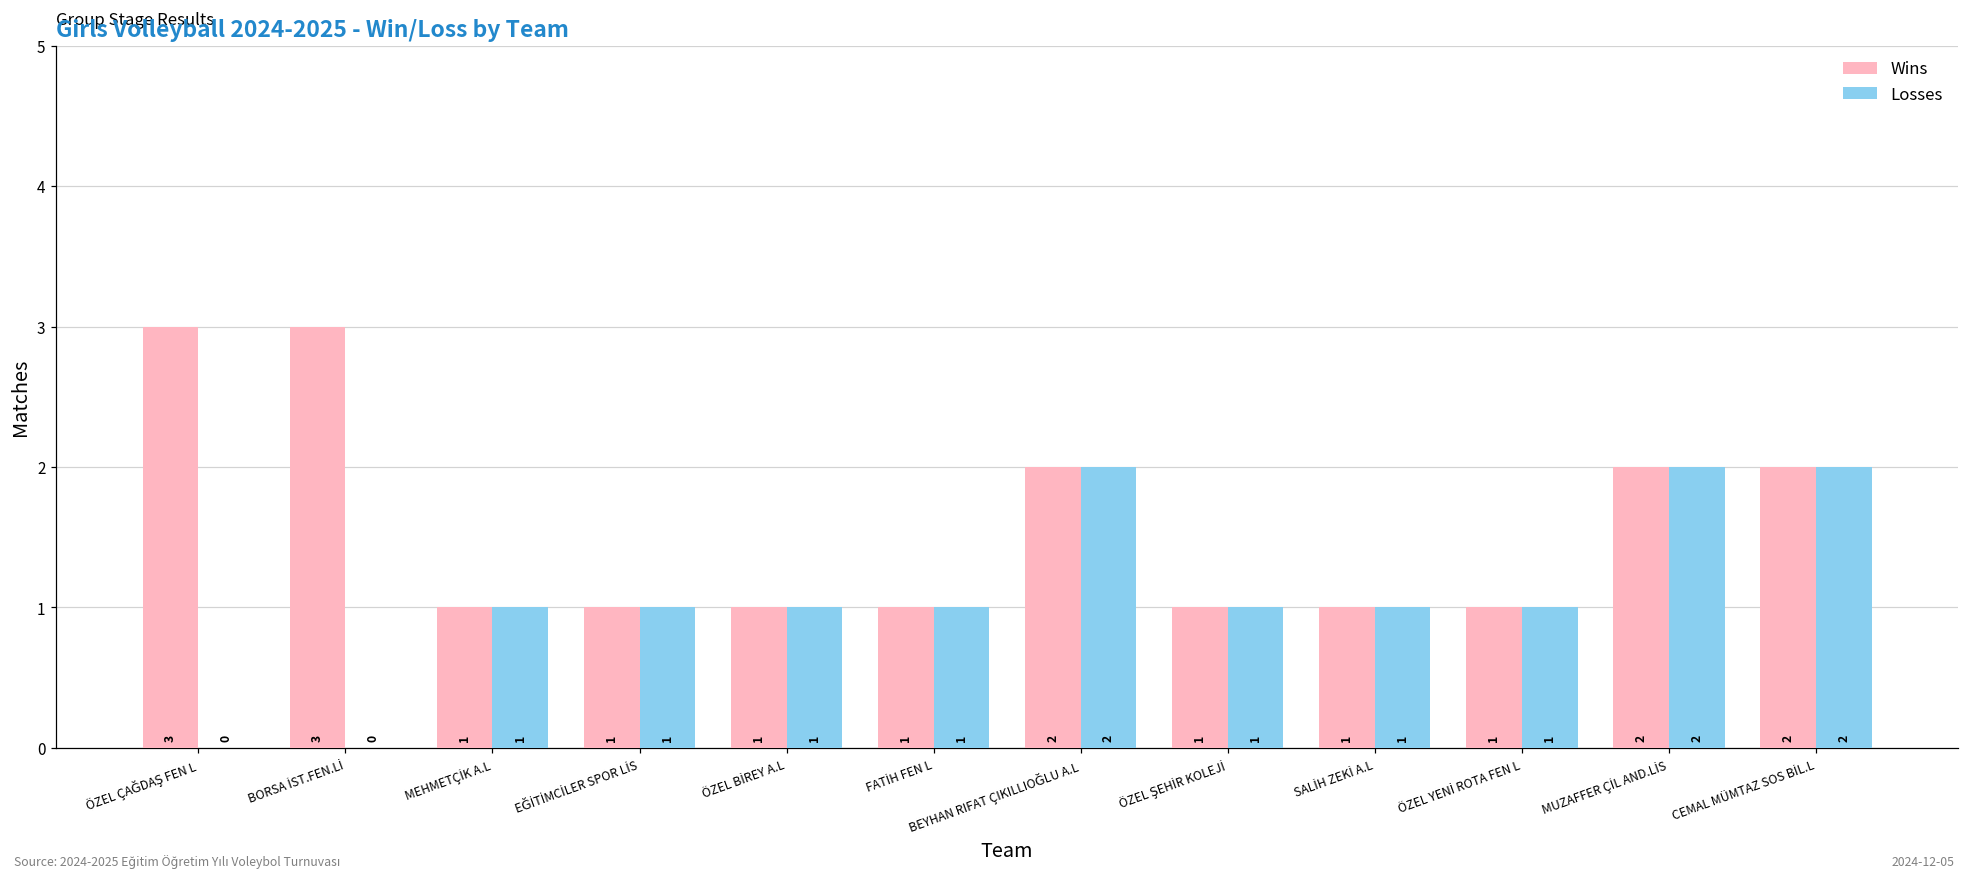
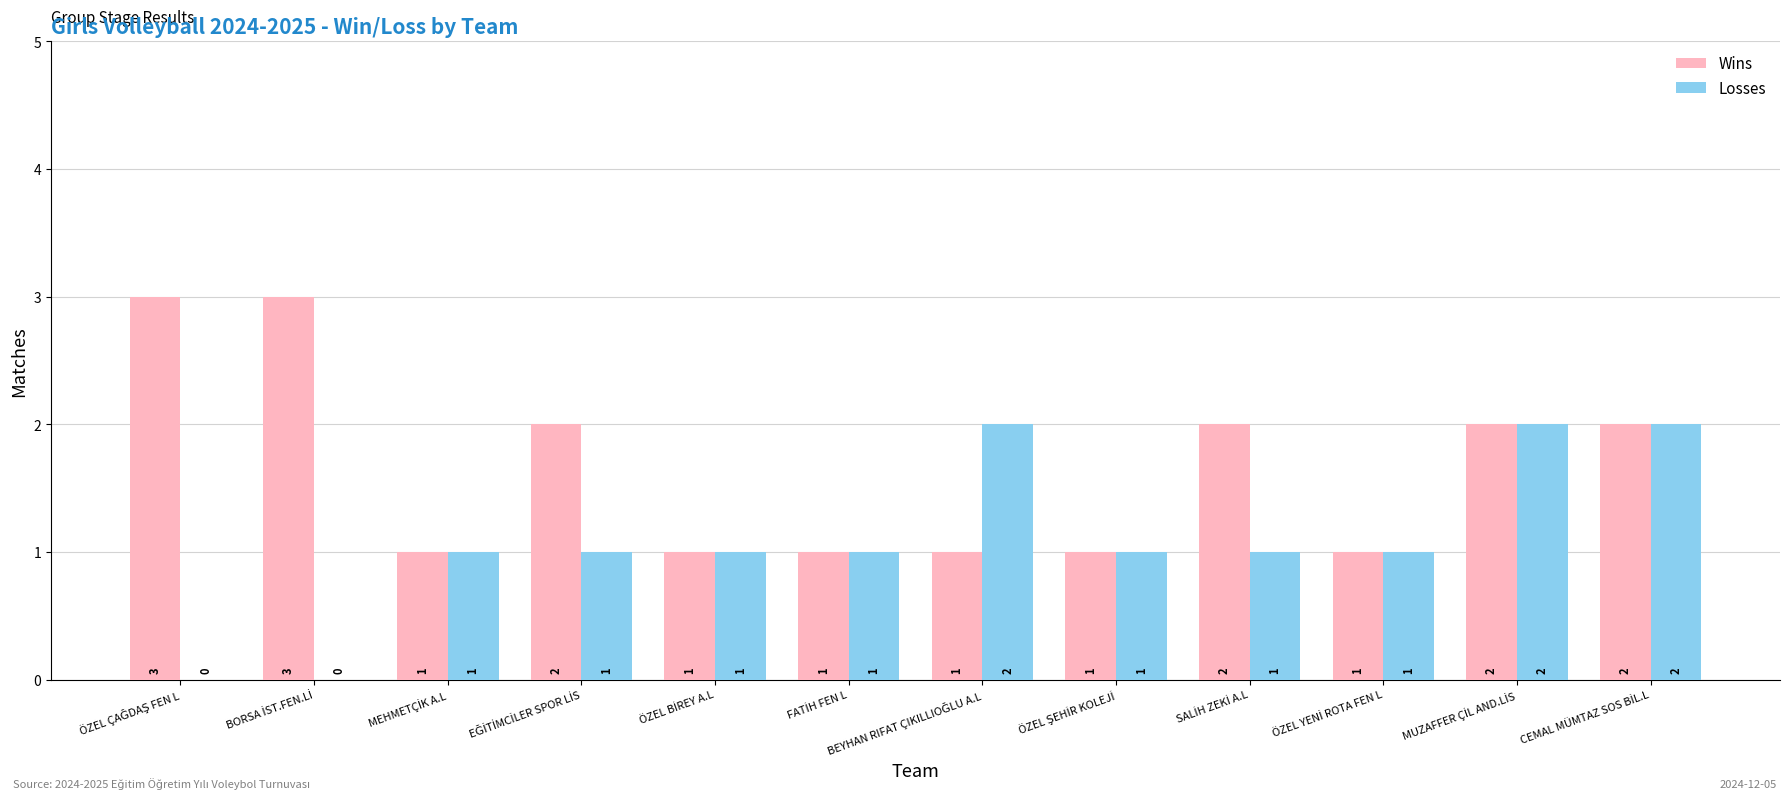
Wins, EĞİTİMCİLER SPOR LİS: 1 -> 2
Wins, BEYHAN RIFAT ÇIKILLIOĞLU A.L: 2 -> 1
Wins, SALİH ZEKİ A.L: 1 -> 2
